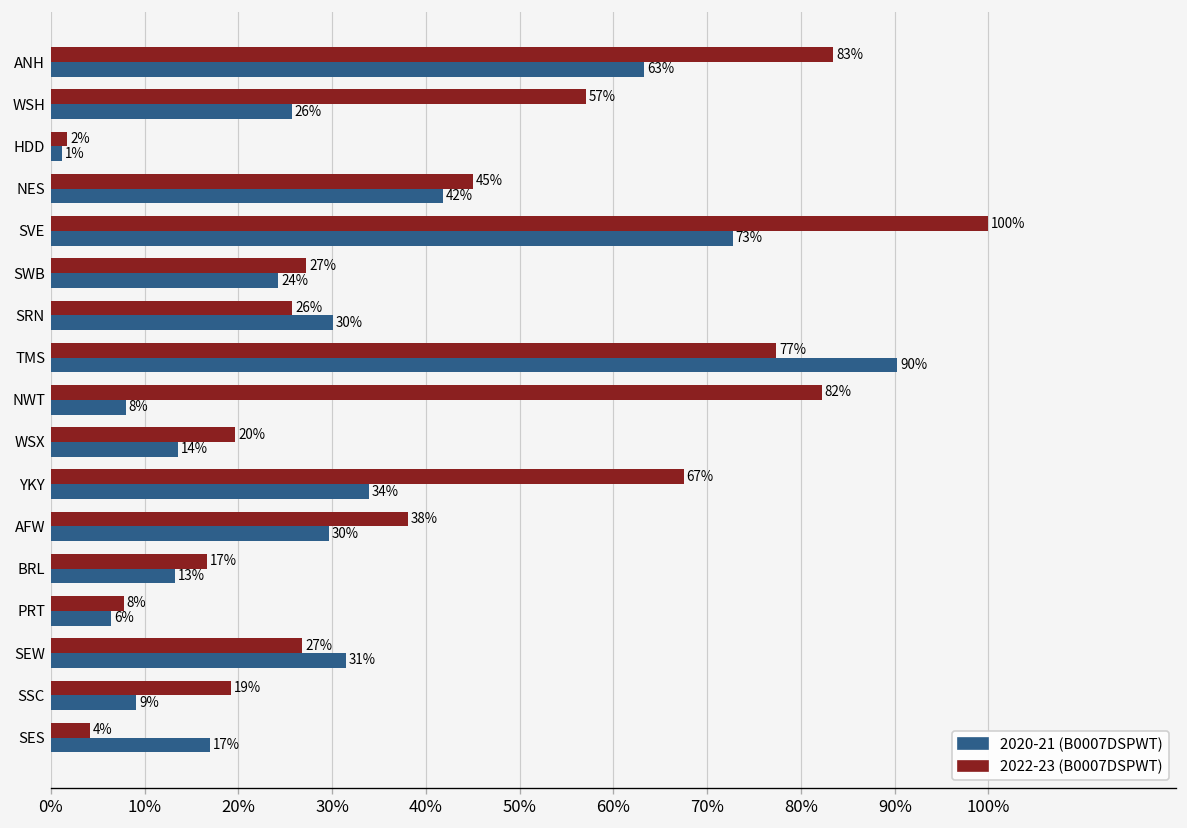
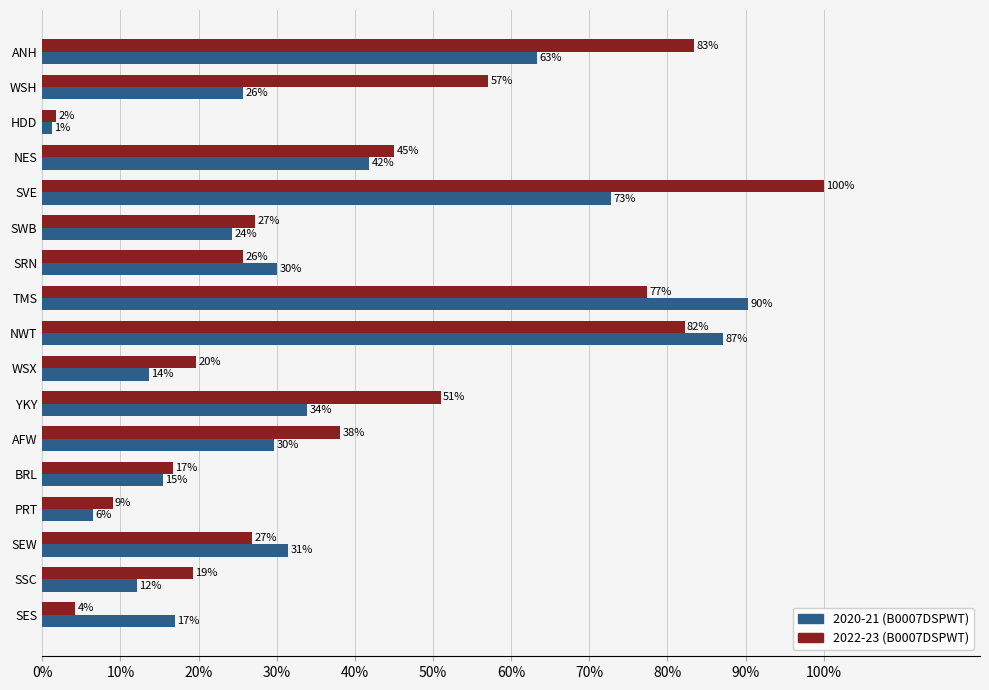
2020-21 (B0007DSPWT), NWT: 8% -> 87%
2022-23 (B0007DSPWT), YKY: 67% -> 51%
2020-21 (B0007DSPWT), BRL: 13% -> 15%
2022-23 (B0007DSPWT), PRT: 8% -> 9%
2020-21 (B0007DSPWT), SSC: 9% -> 12%
